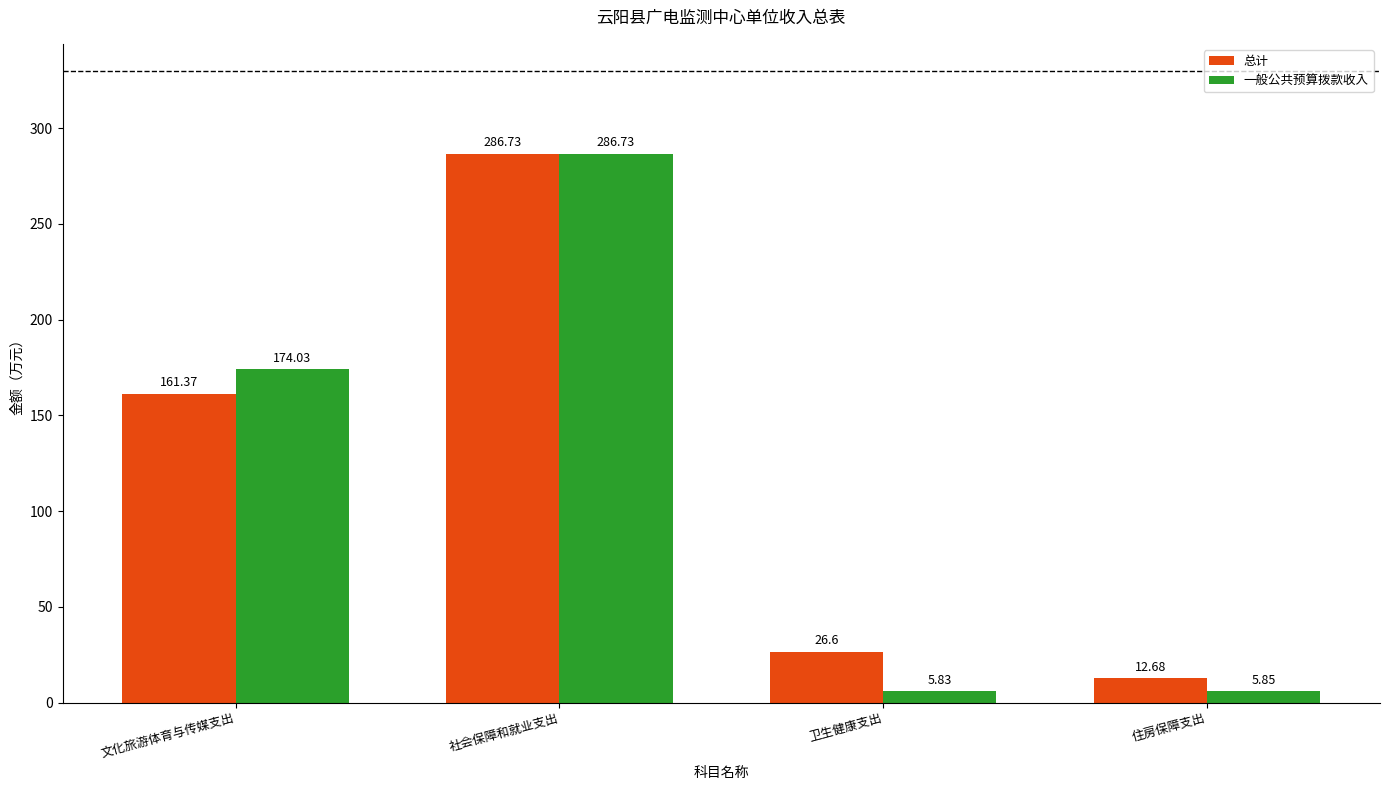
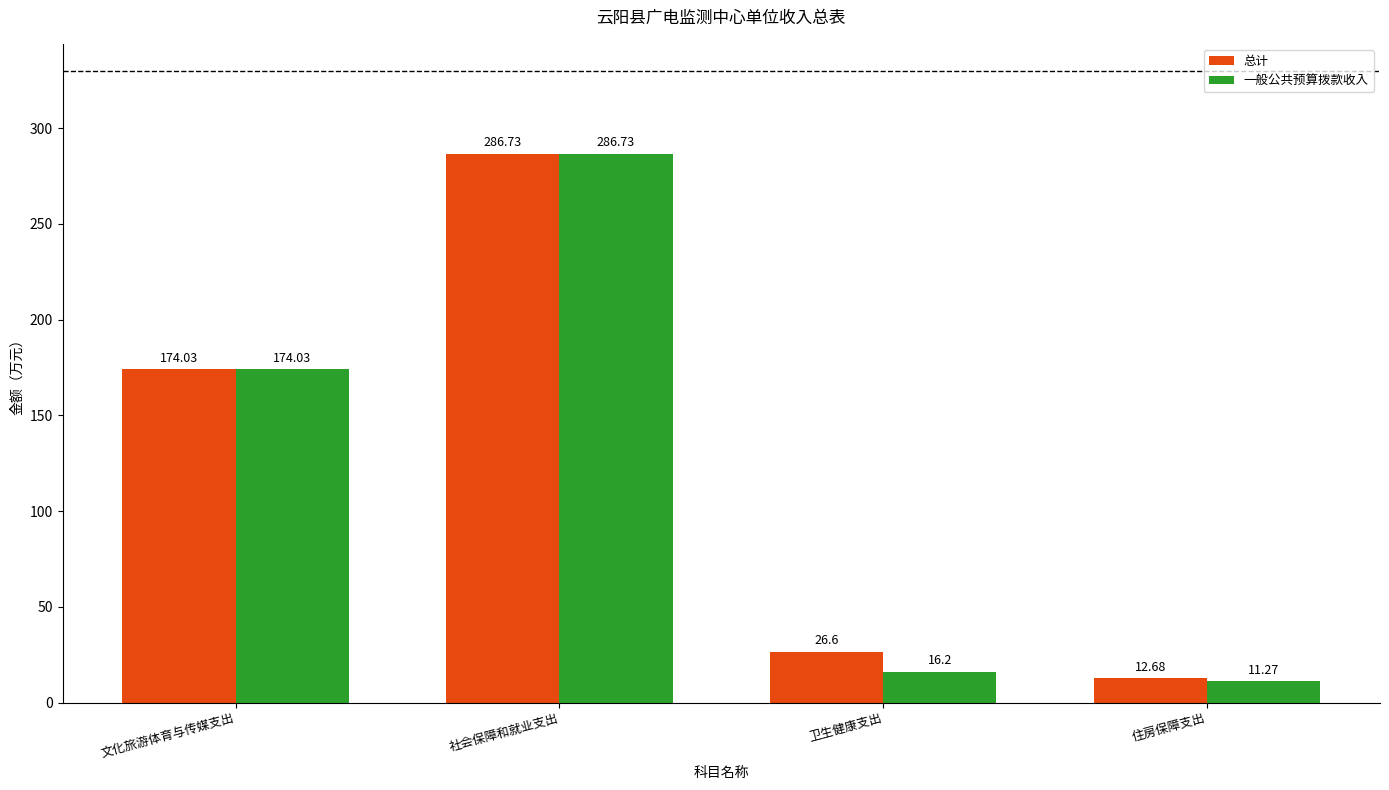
总计, 文化旅游体育与传媒支出: 161.37 -> 174.03
一般公共预算拨款收入, 卫生健康支出: 5.83 -> 16.2
一般公共预算拨款收入, 住房保障支出: 5.85 -> 11.27
